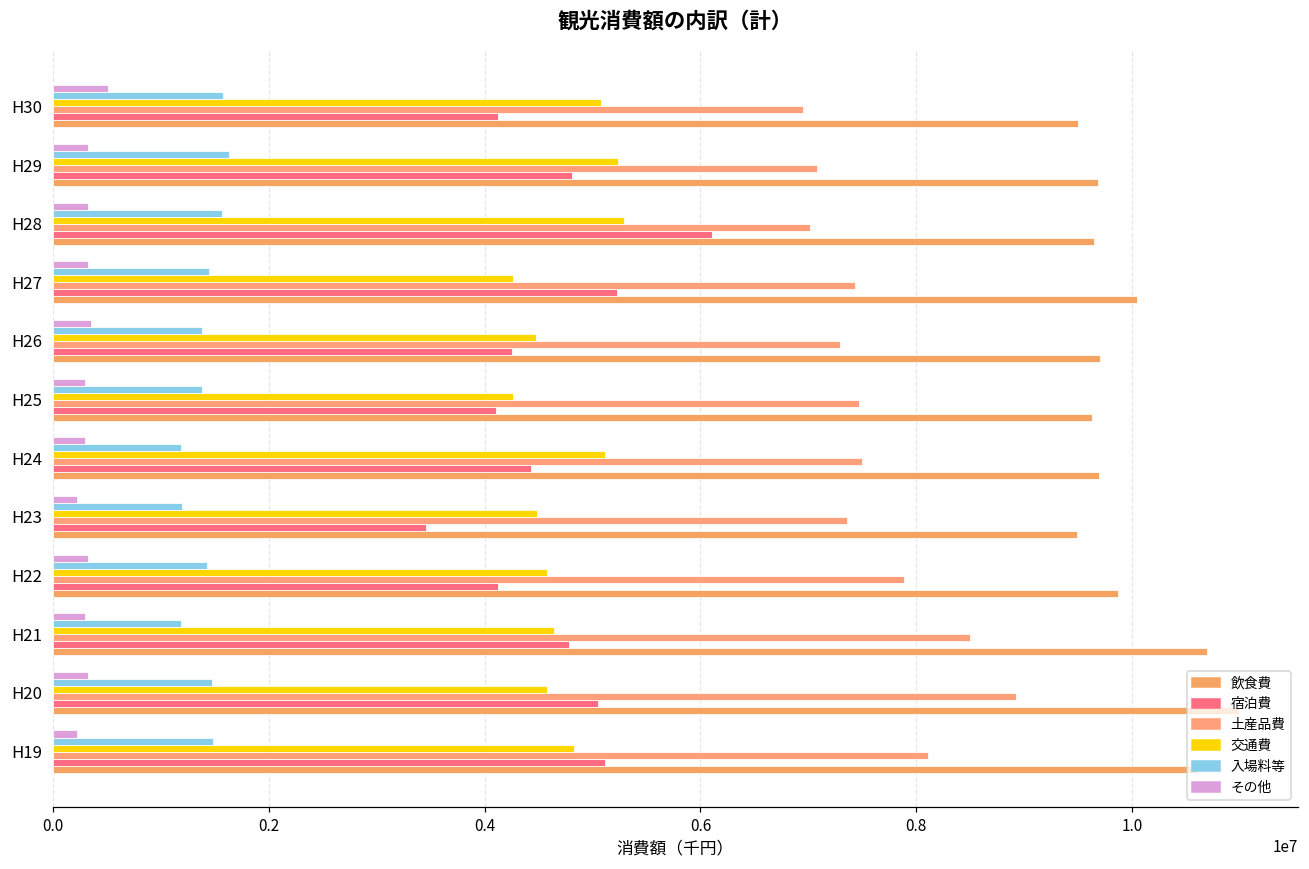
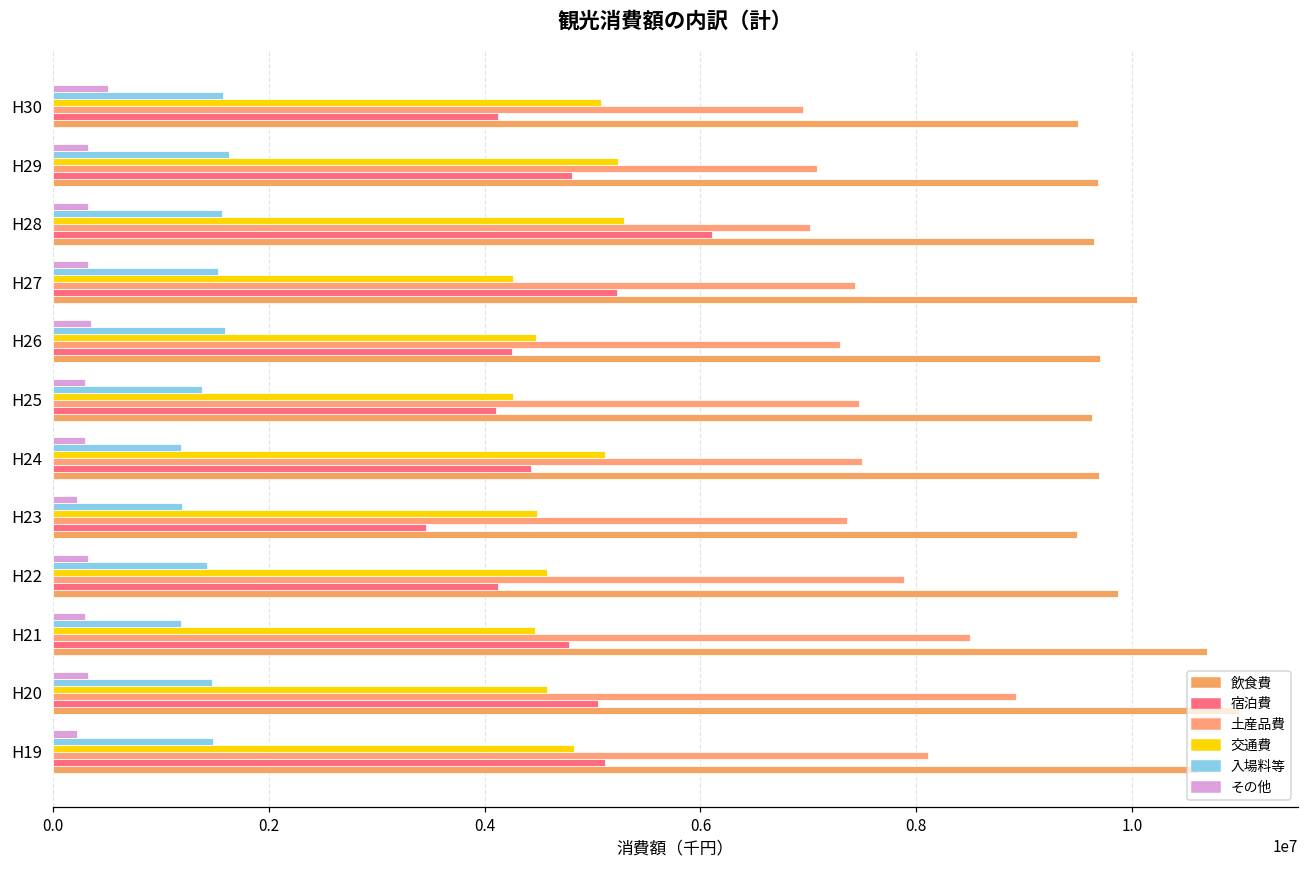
入場料等, H27: 1400000 -> 1500000
入場料等, H26: 1400000 -> 1600000
交通費, H21: 4600000 -> 4500000
